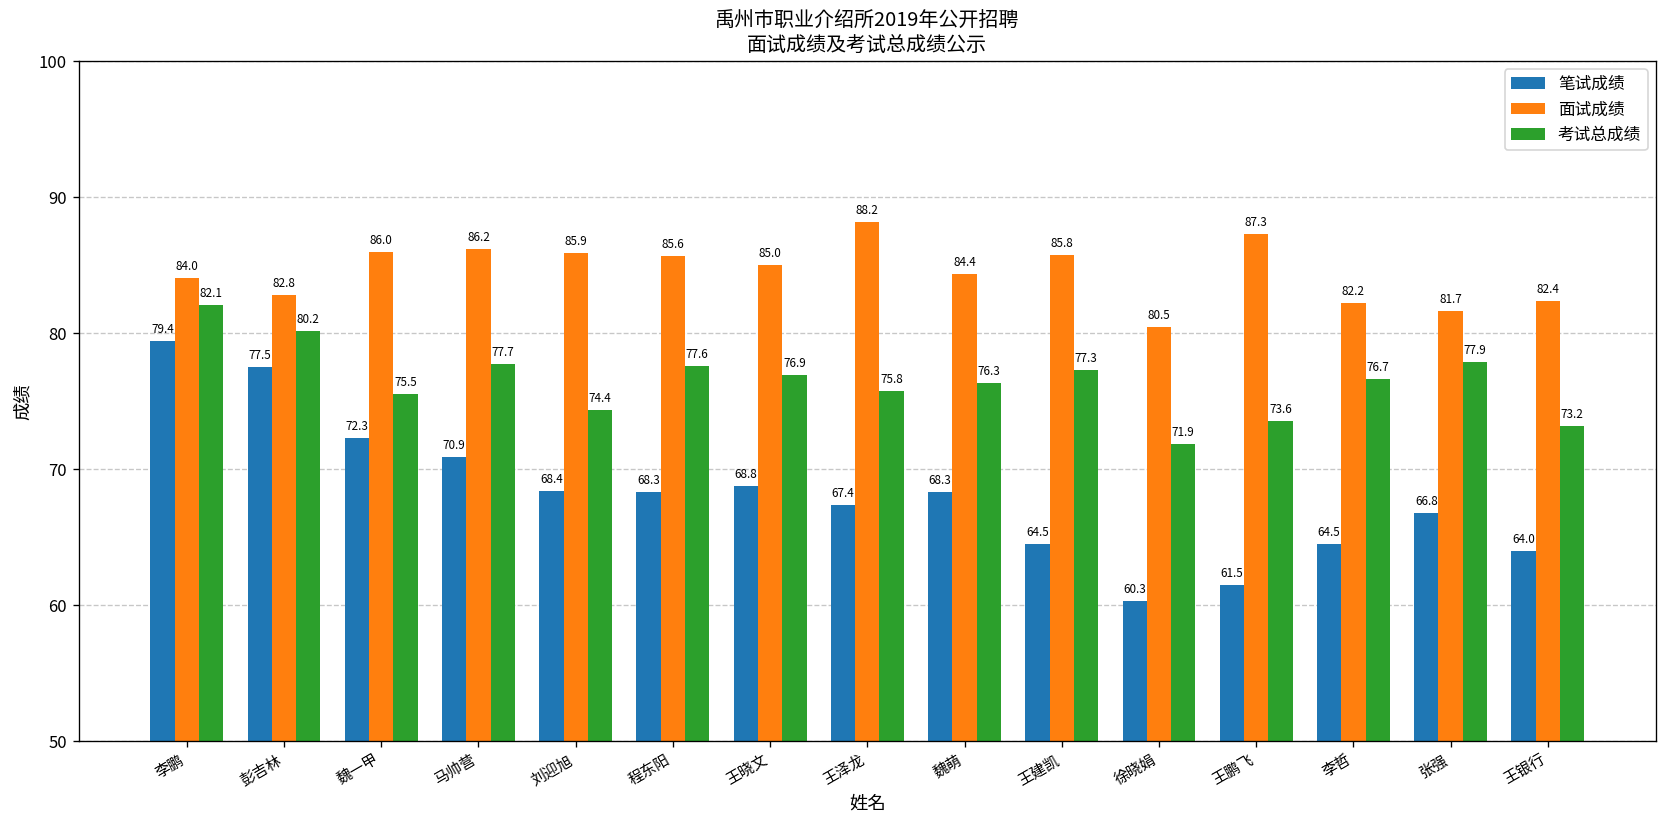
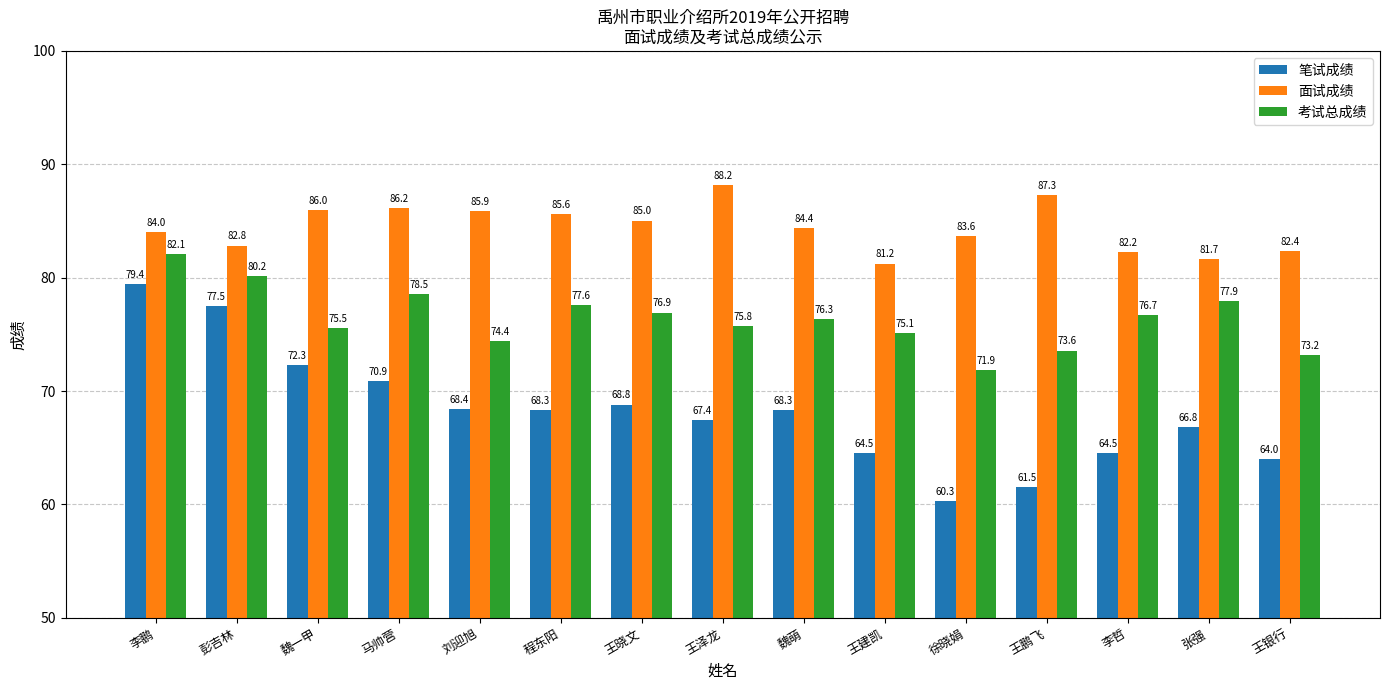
考试总成绩, 马帅营: 77.7 -> 78.5
面试成绩, 王建凯: 85.8 -> 81.2
考试总成绩, 王建凯: 77.3 -> 75.1
面试成绩, 徐晓娟: 80.5 -> 83.6
